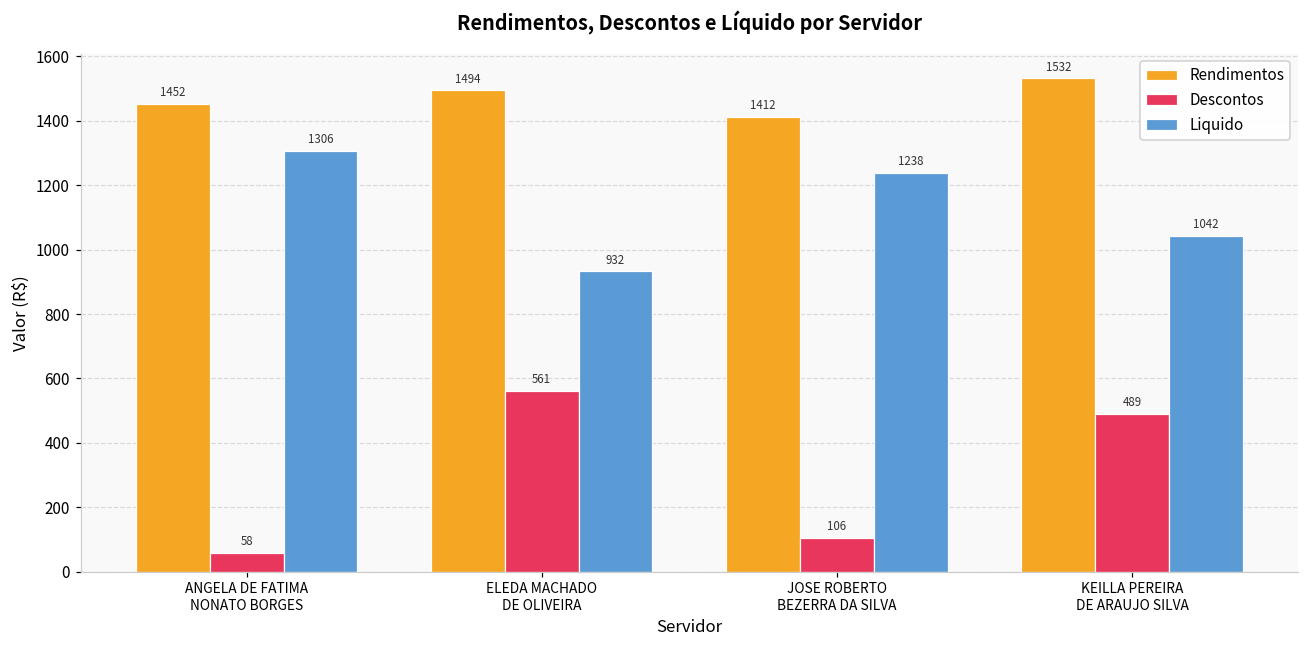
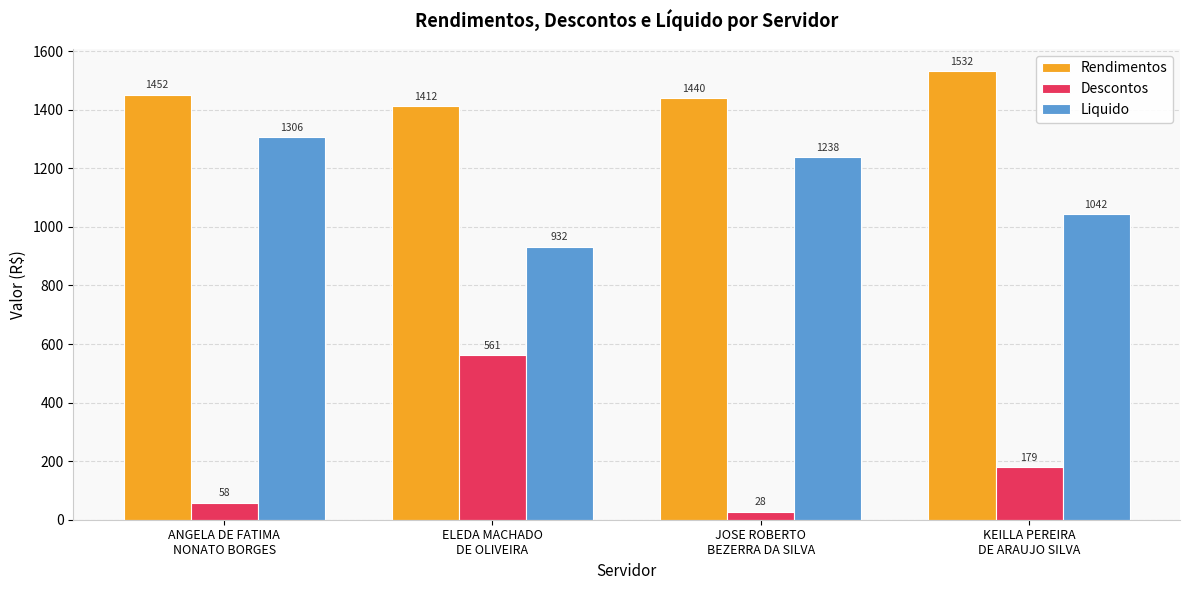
Rendimentos, ELEDA MACHADO DE OLIVEIRA: 1494 -> 1412
Rendimentos, JOSE ROBERTO BEZERRA DA SILVA: 1412 -> 1440
Descontos, JOSE ROBERTO BEZERRA DA SILVA: 106 -> 28
Descontos, KEILLA PEREIRA DE ARAUJO SILVA: 489 -> 179
